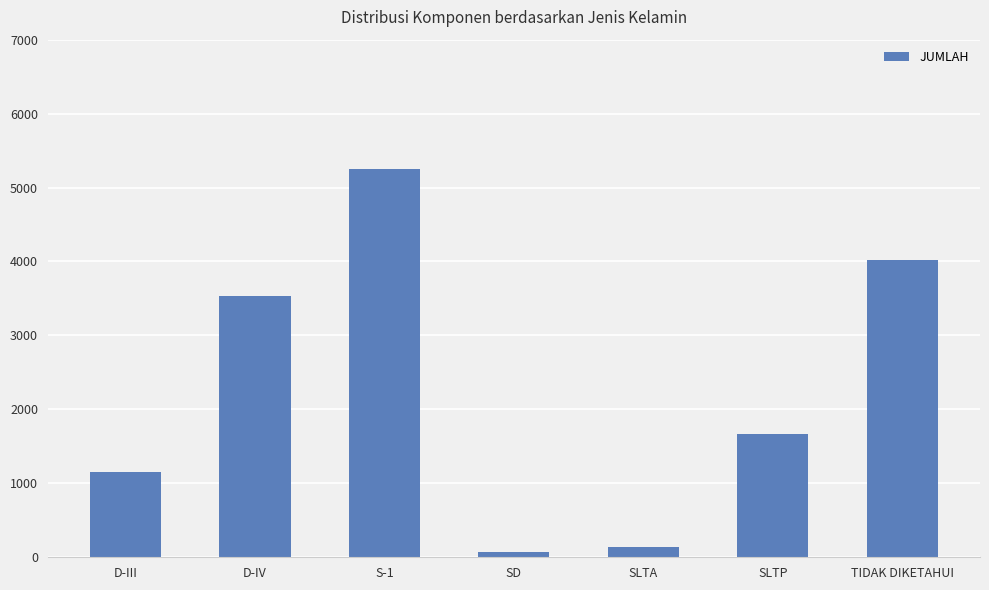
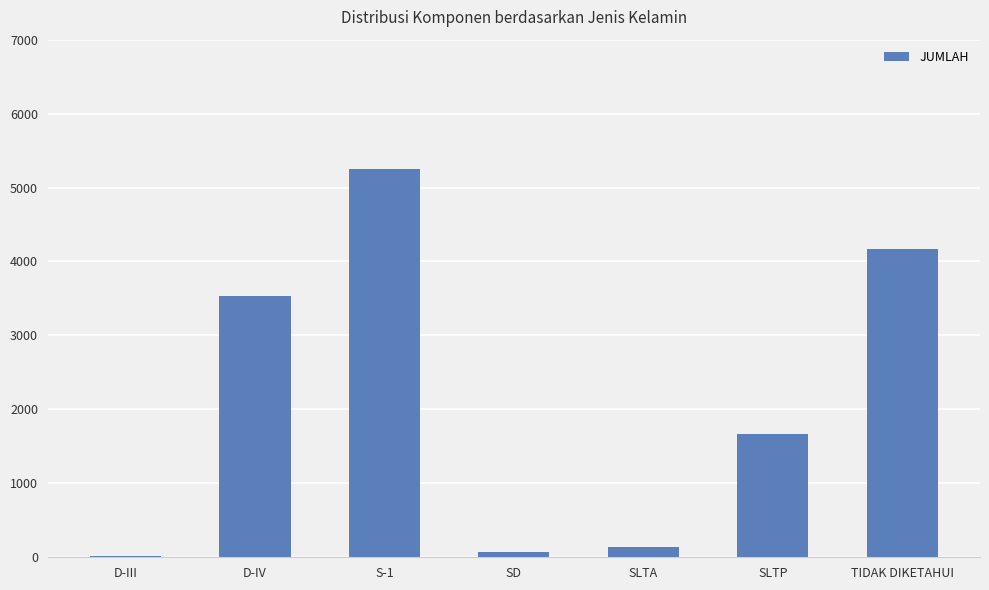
D-III: 1100 -> 0
TIDAK DIKETAHUI: 4000 -> 4200
